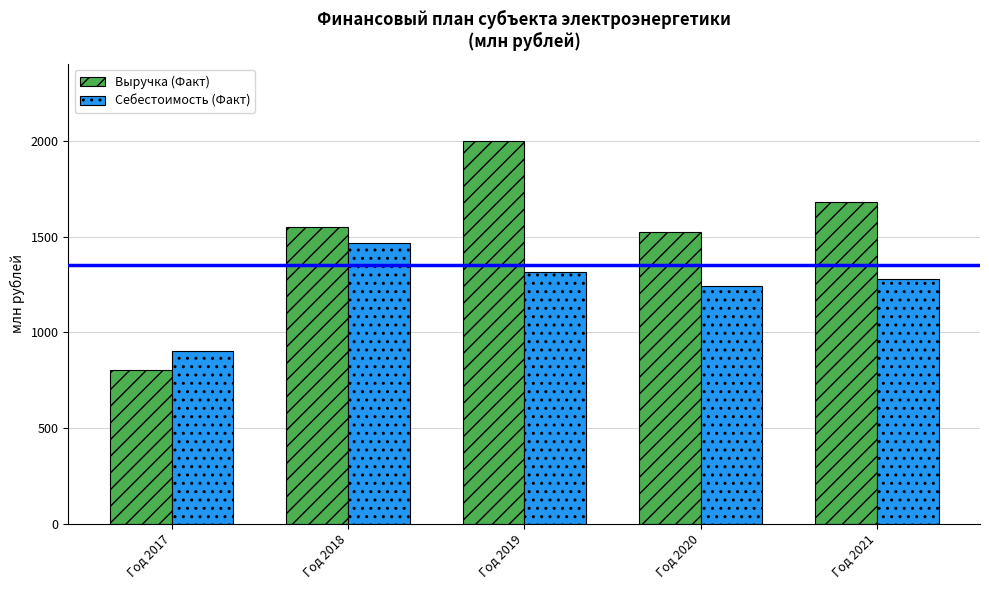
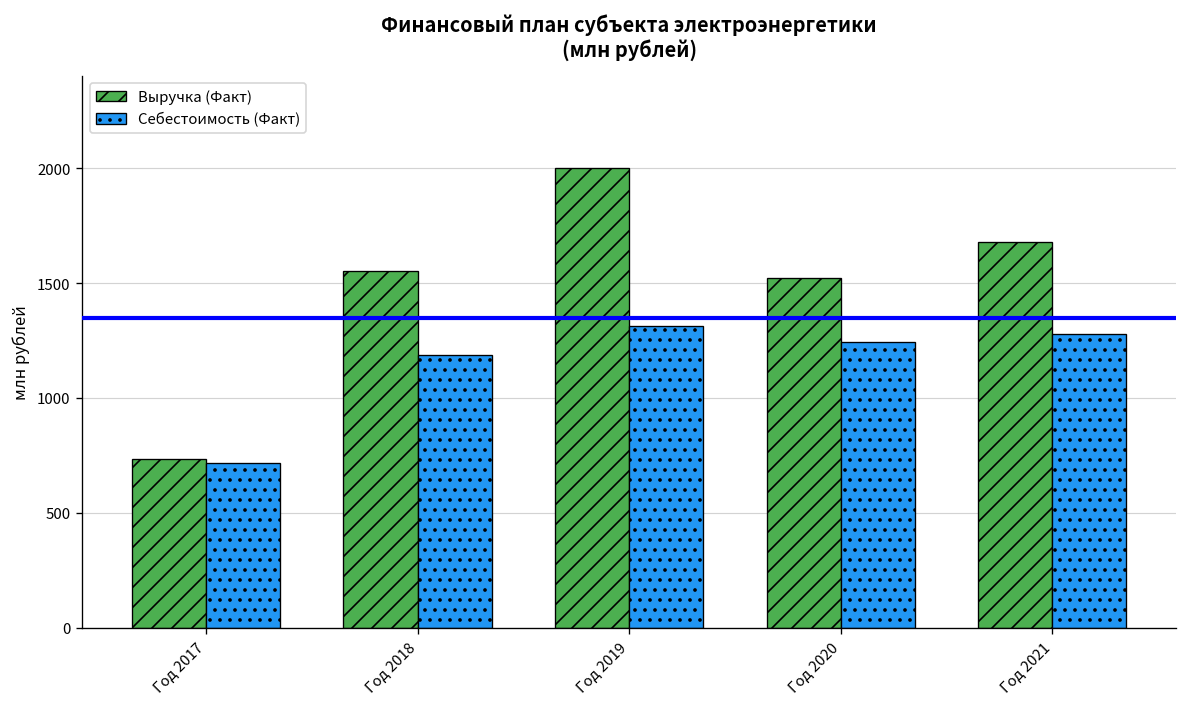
Выручка (Факт), Год 2017: 810 -> 740
Себестоимость (Факт), Год 2017: 900 -> 710
Себестоимость (Факт), Год 2018: 1470 -> 1190
